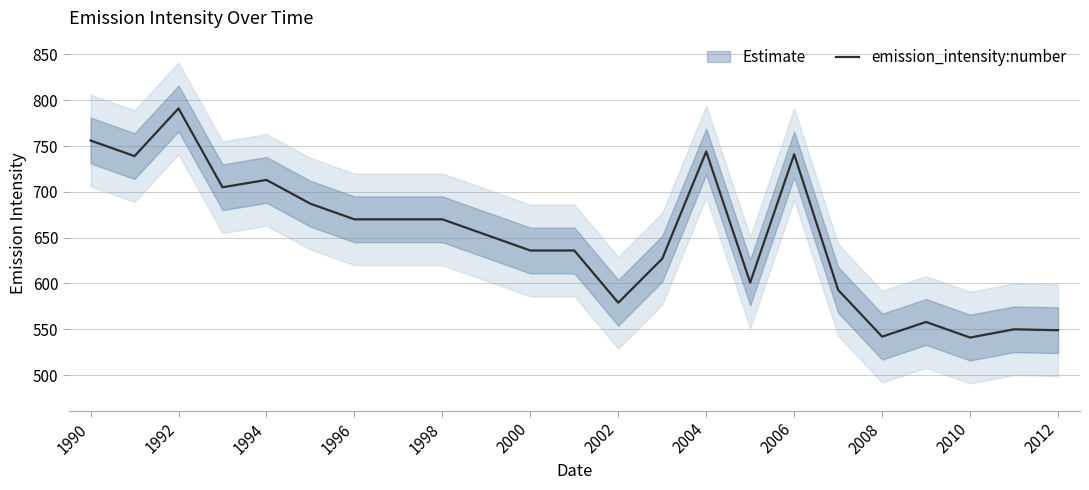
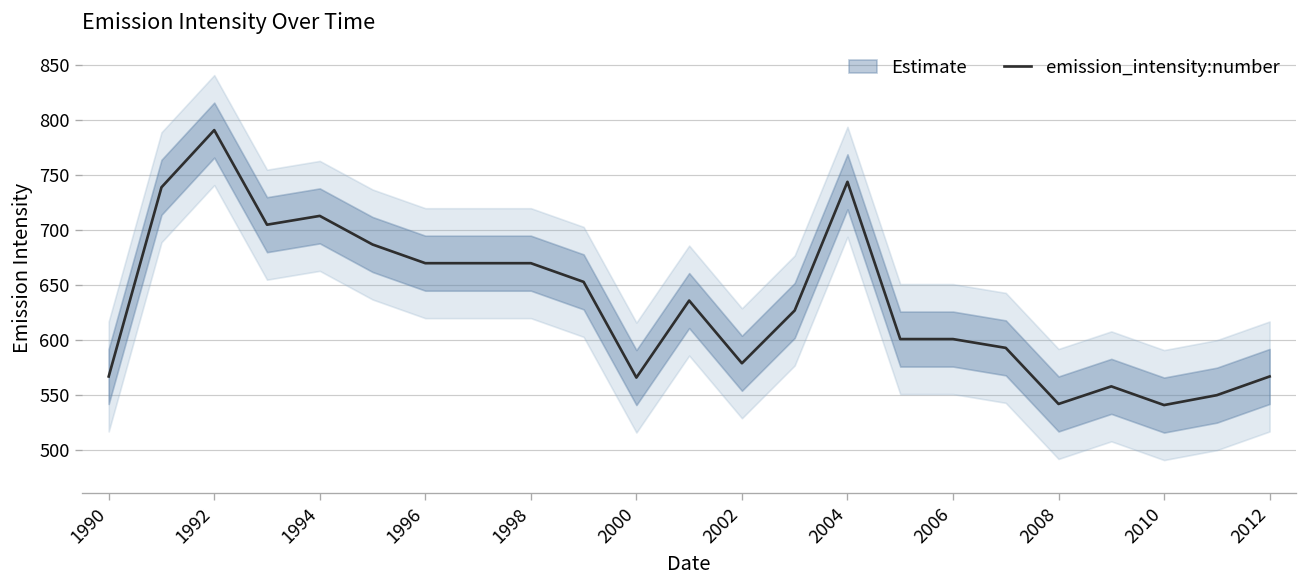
emission_intensity:number, 1990: 760 -> 570
emission_intensity:number, 2000: 640 -> 570
emission_intensity:number, 2006: 740 -> 600
emission_intensity:number, 2012: 550 -> 570
